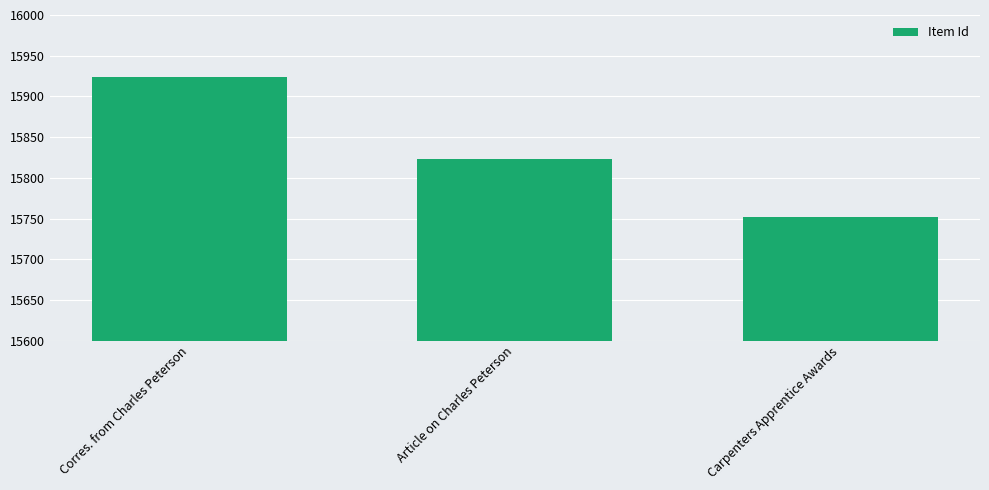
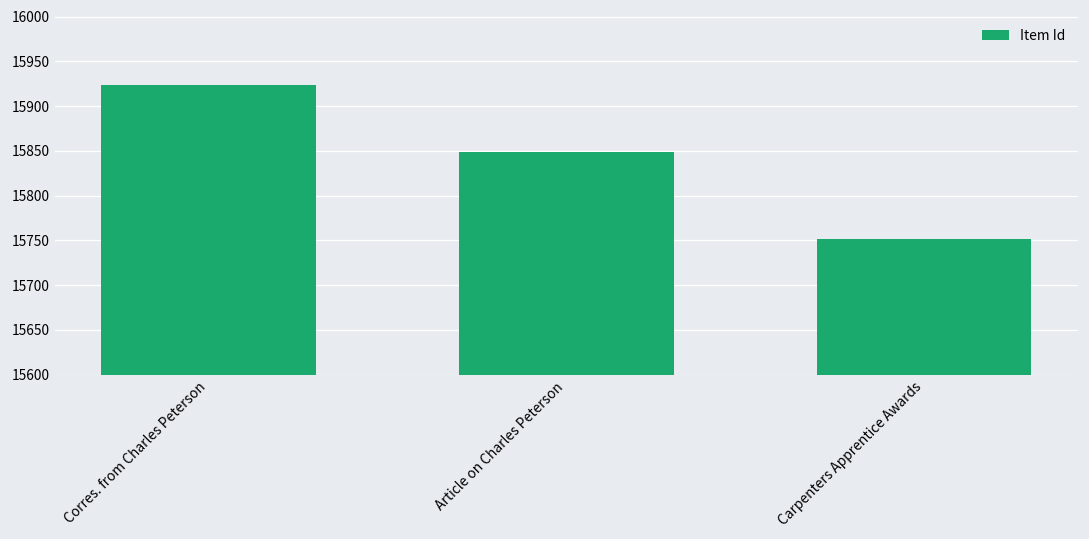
Article on Charles Peterson: 15820 -> 15850
